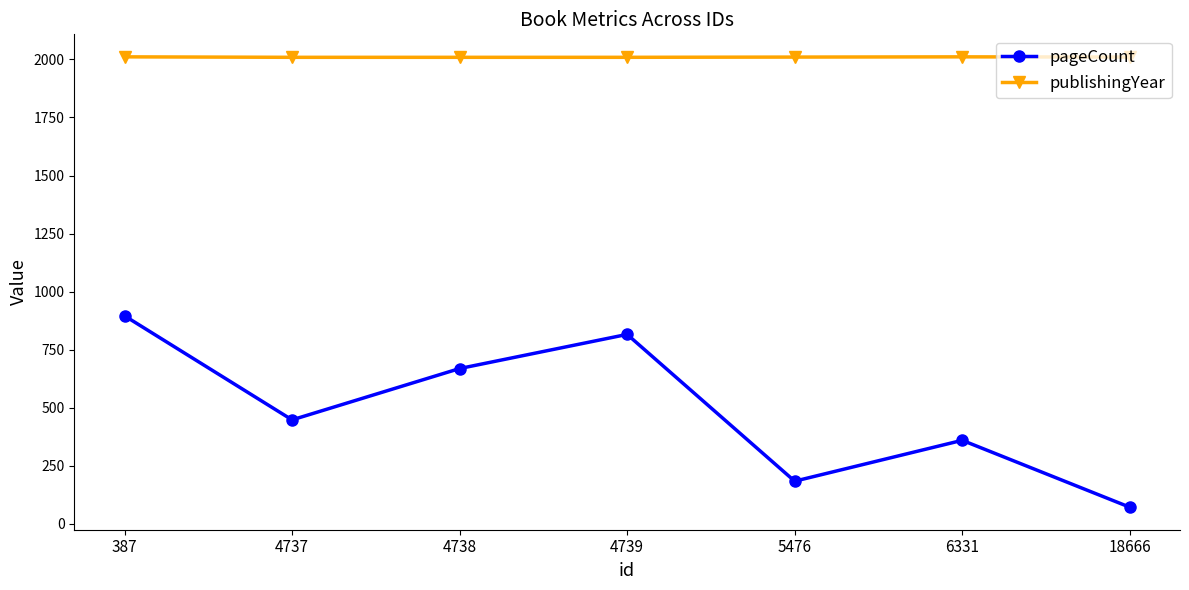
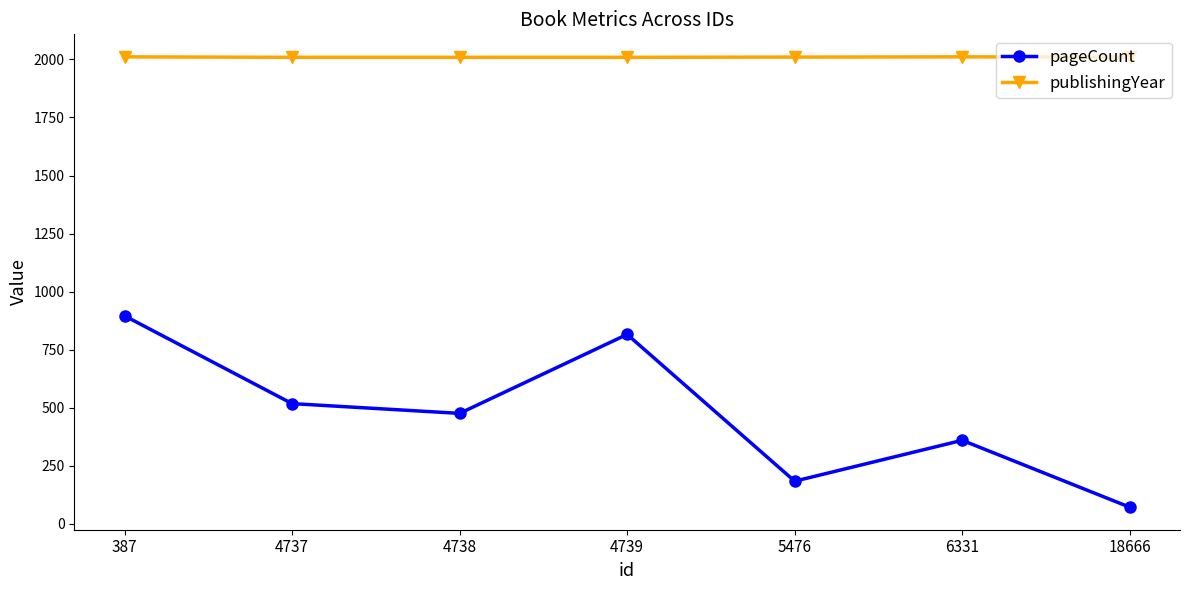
pageCount, 4737: 450 -> 520
pageCount, 4738: 670 -> 480
